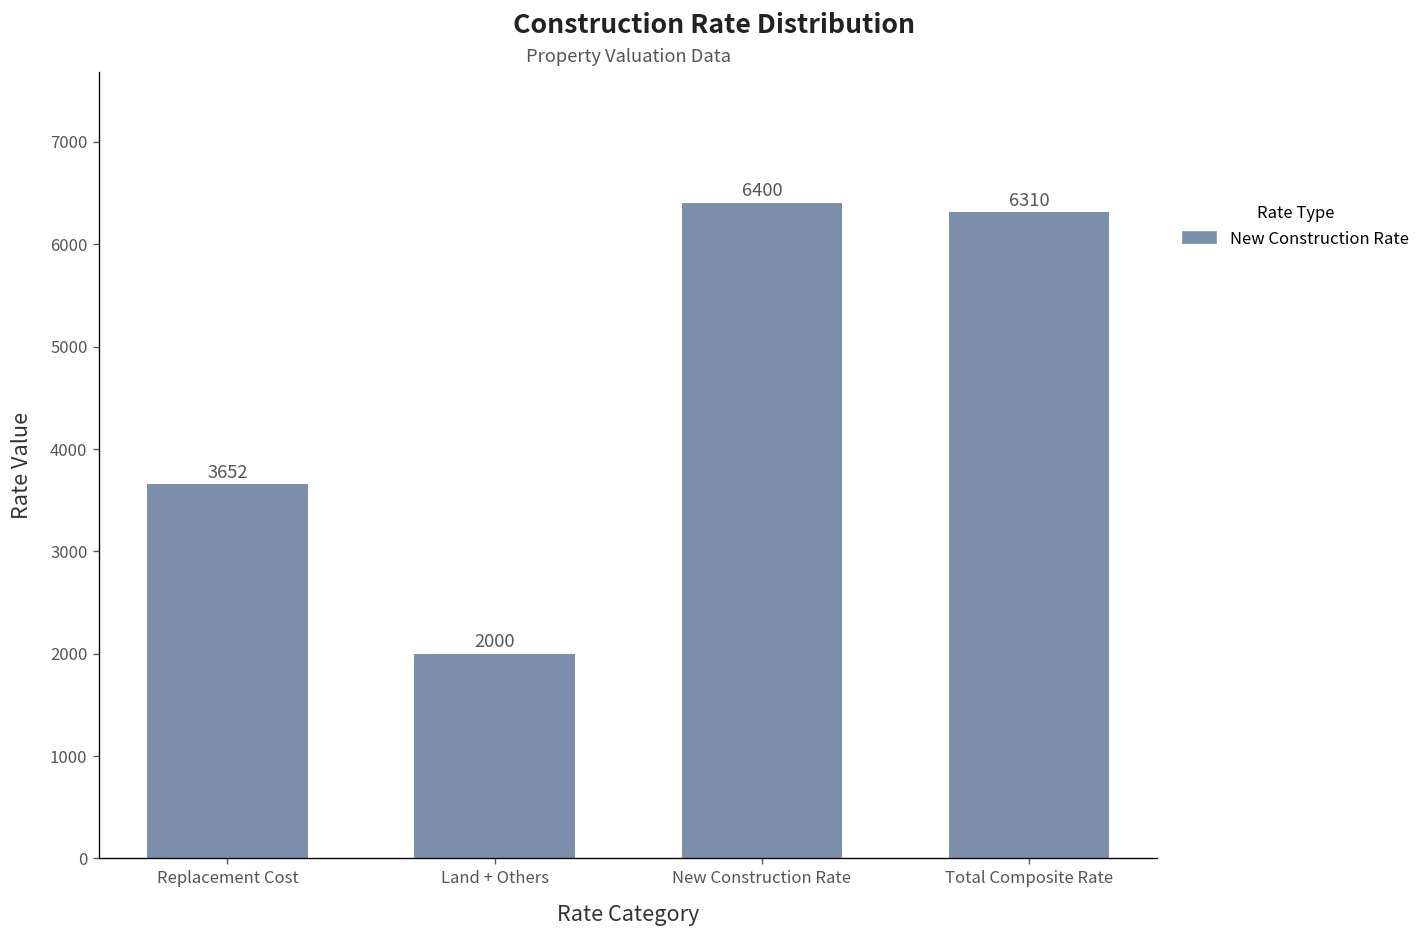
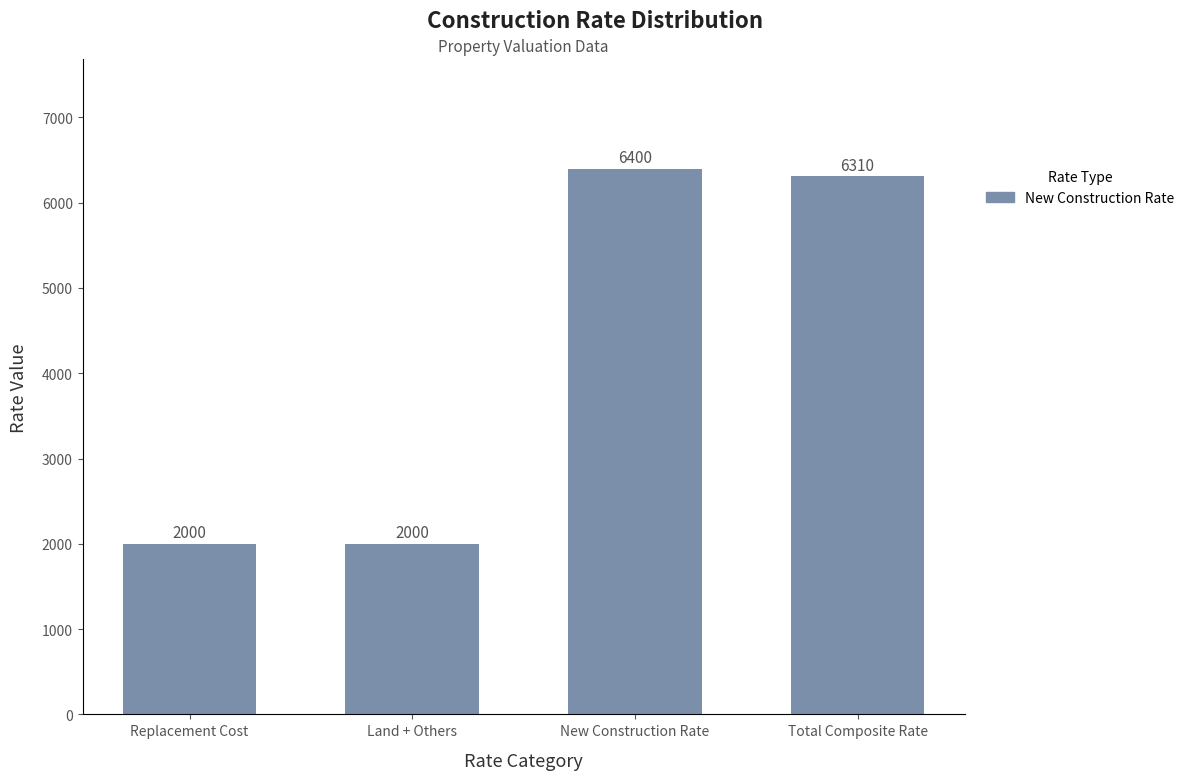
Replacement Cost: 3652 -> 2000
